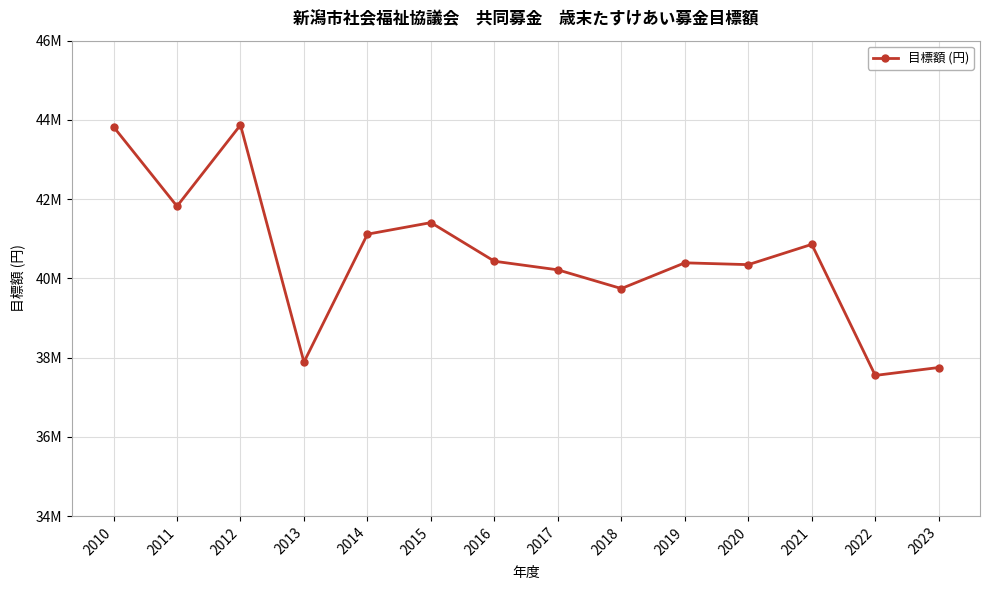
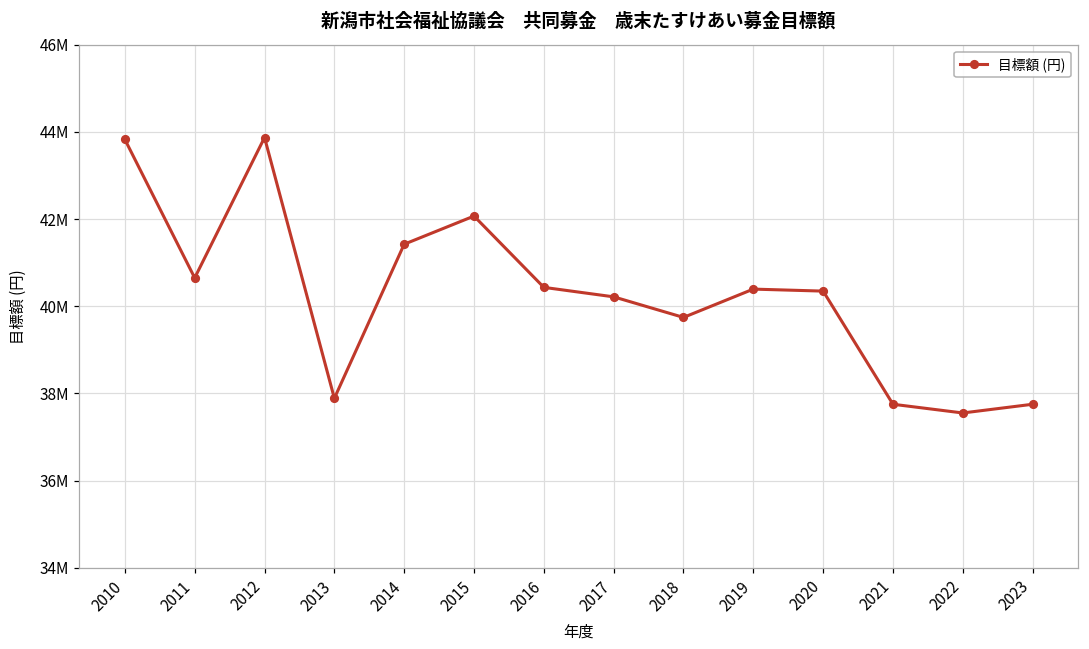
2011: 41800000 -> 40700000
2014: 41100000 -> 41400000
2015: 41400000 -> 42100000
2021: 40900000 -> 37800000
